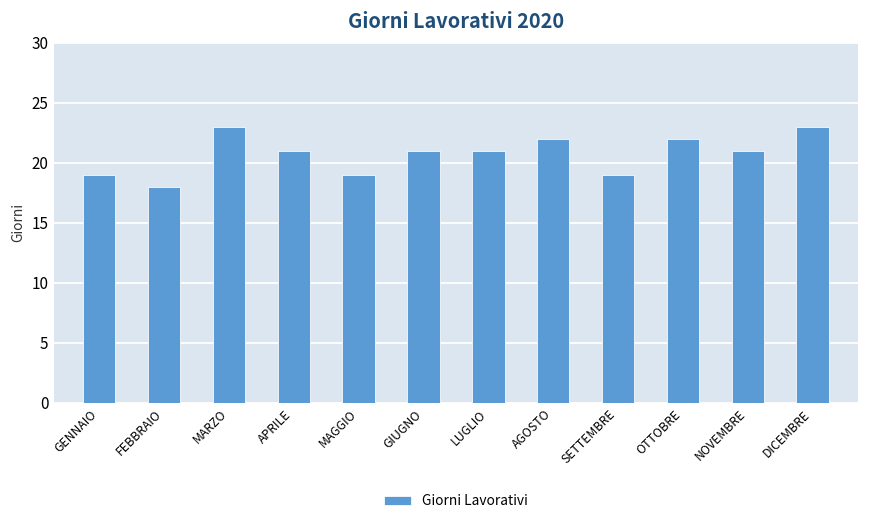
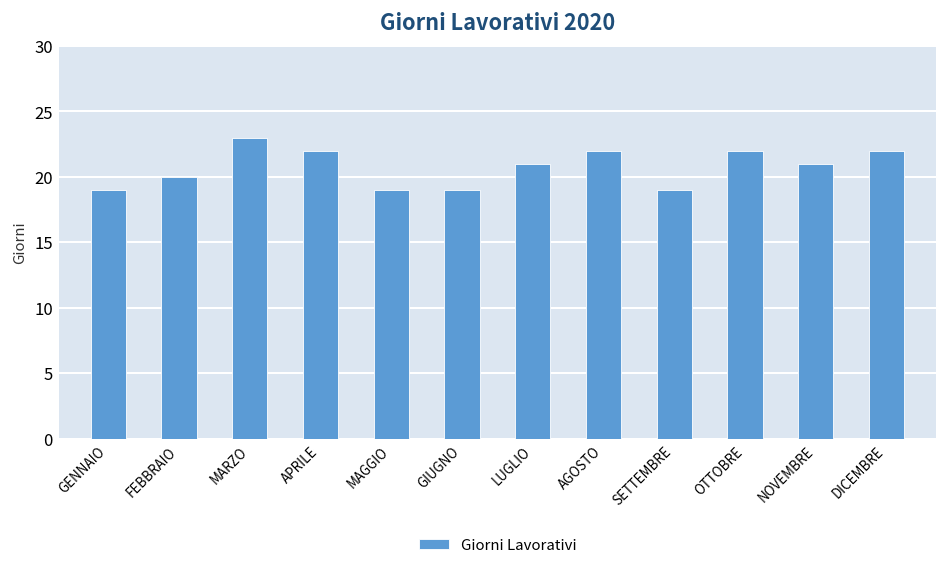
FEBBRAIO: 18 -> 20
APRILE: 21 -> 22
GIUGNO: 21 -> 19
DICEMBRE: 23 -> 22
